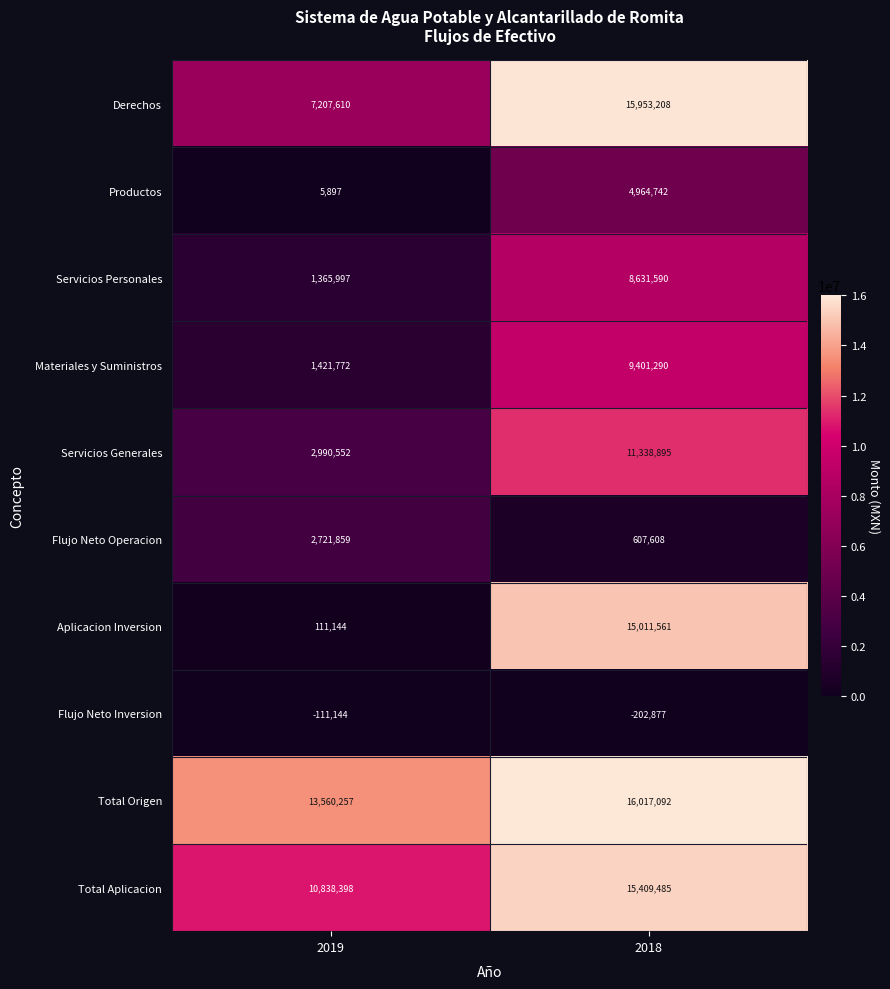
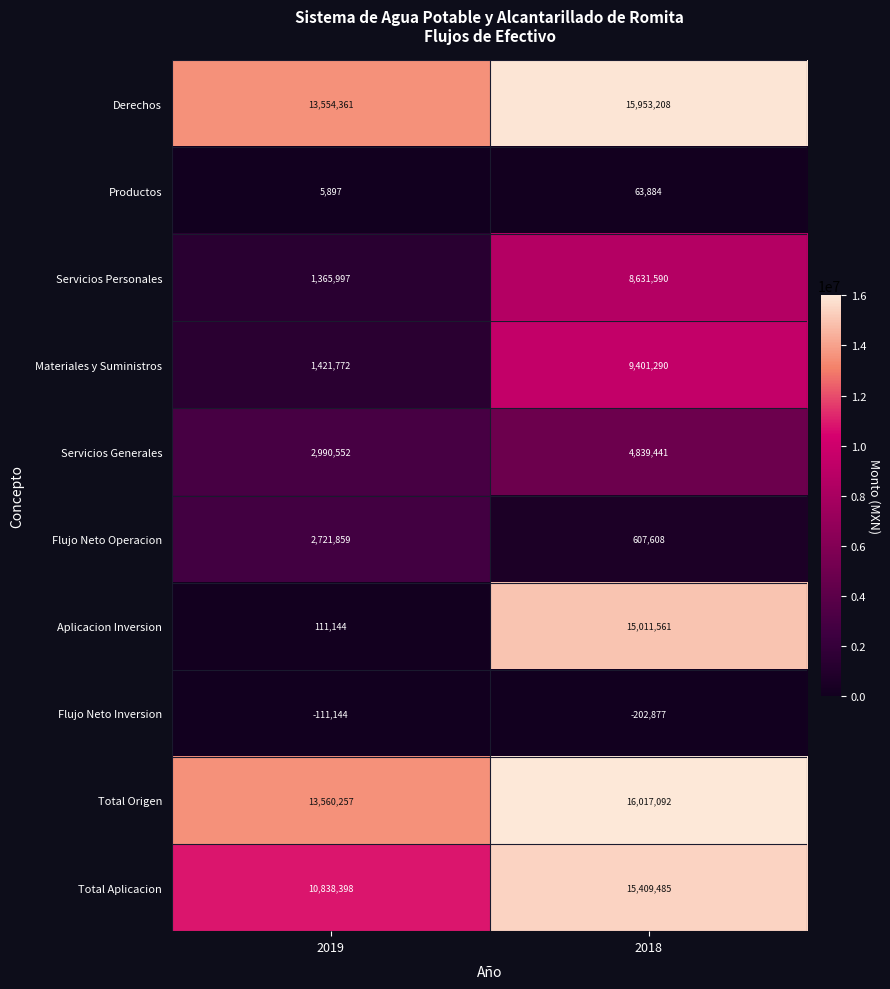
Derechos, 2019: 7,207,610 -> 13,554,361
Productos, 2018: 4,964,742 -> 63,884
Servicios Generales, 2018: 11,338,895 -> 4,839,441
